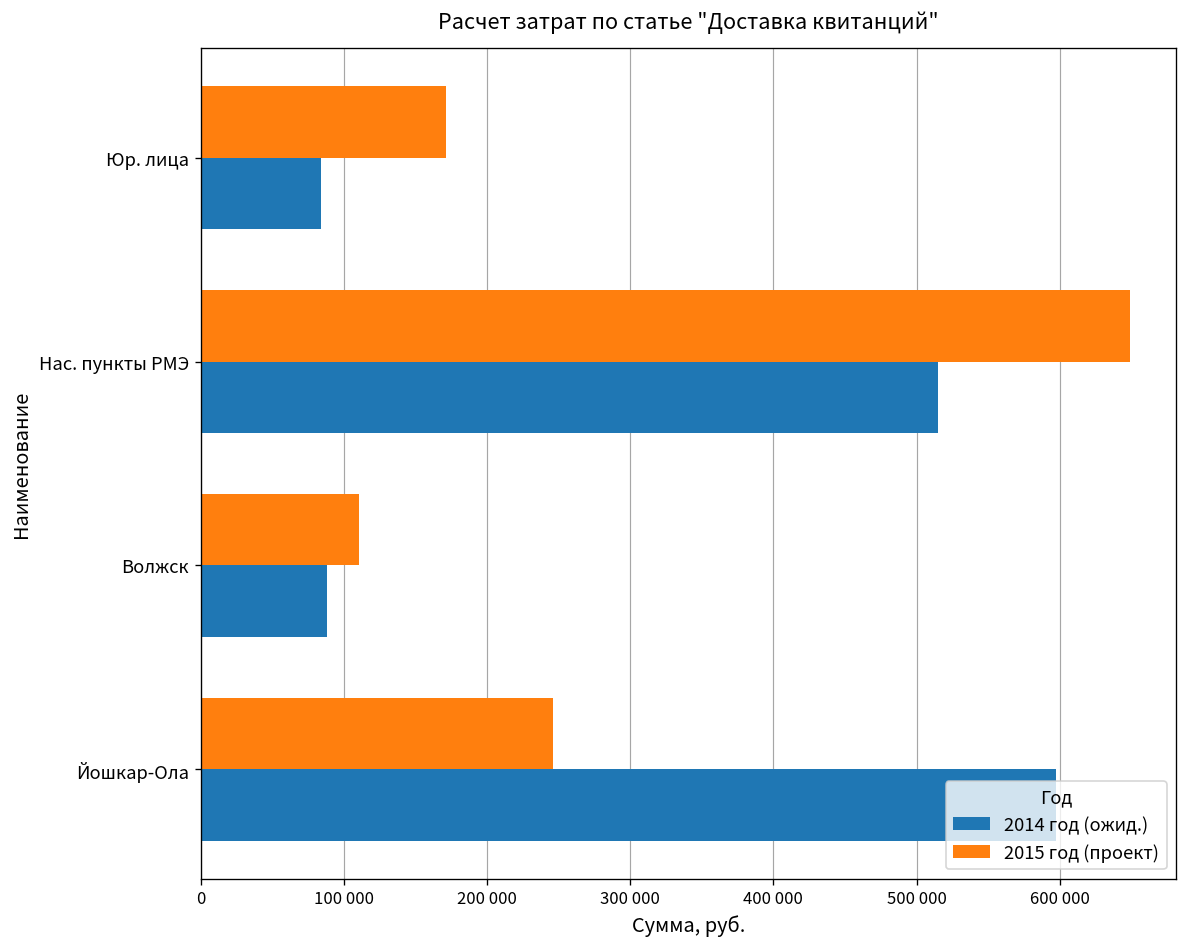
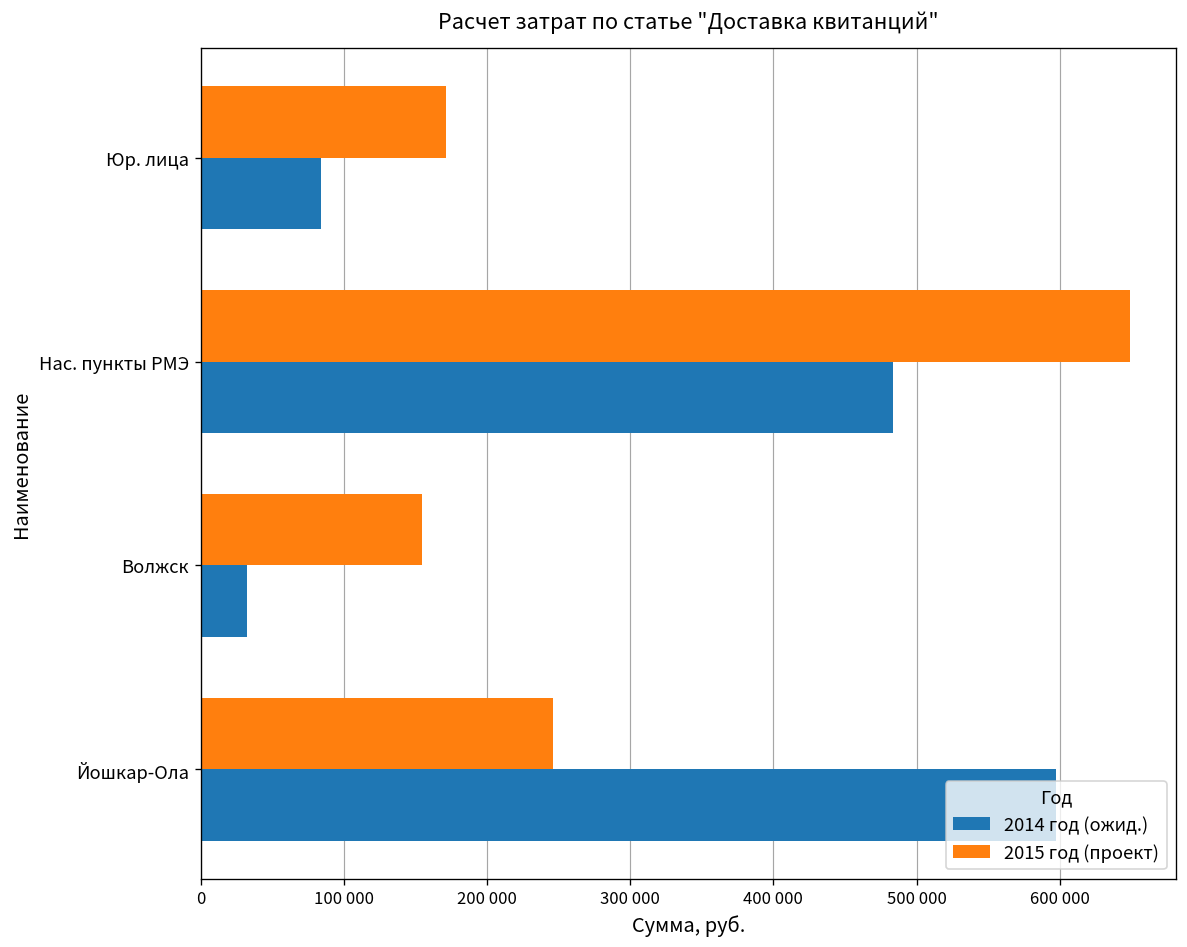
2014 год (ожид.), Нас. пункты РМЭ: 515000 -> 484000
2015 год (проект), Волжск: 110000 -> 154000
2014 год (ожид.), Волжск: 88000 -> 32000
